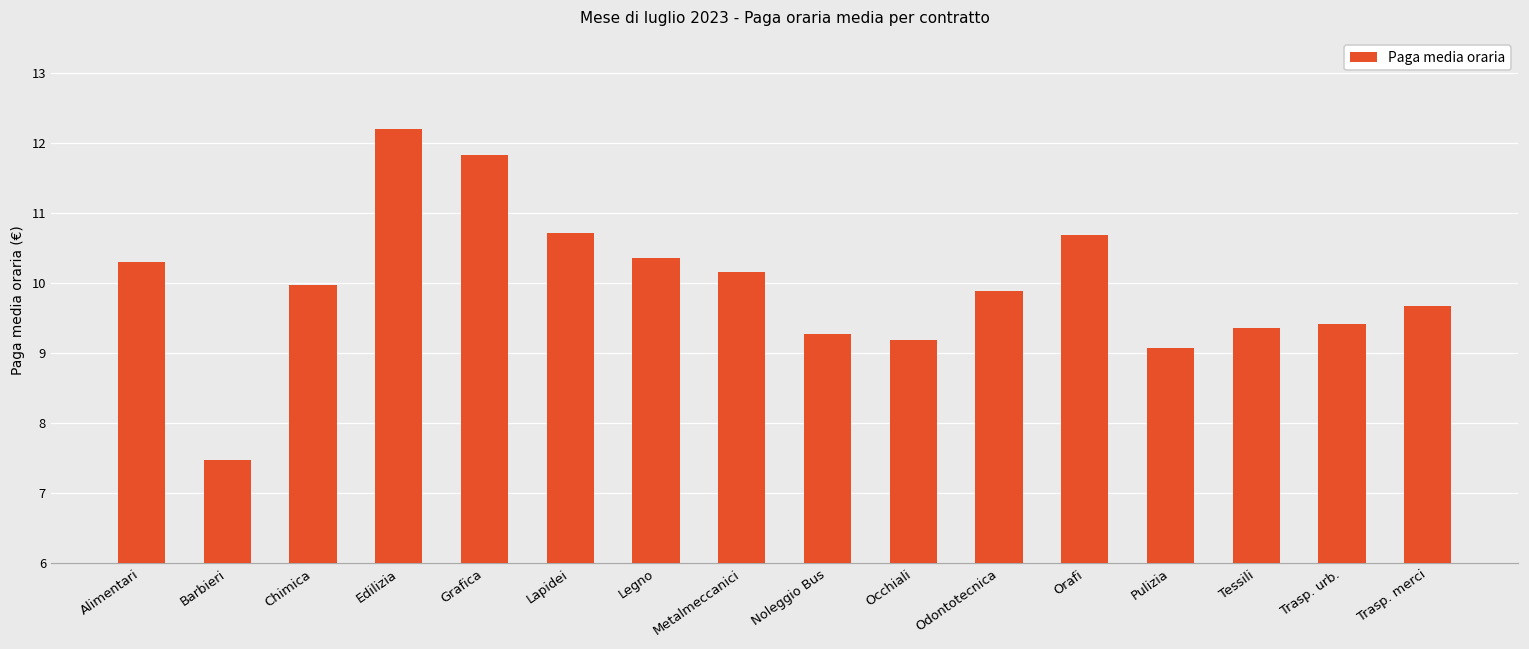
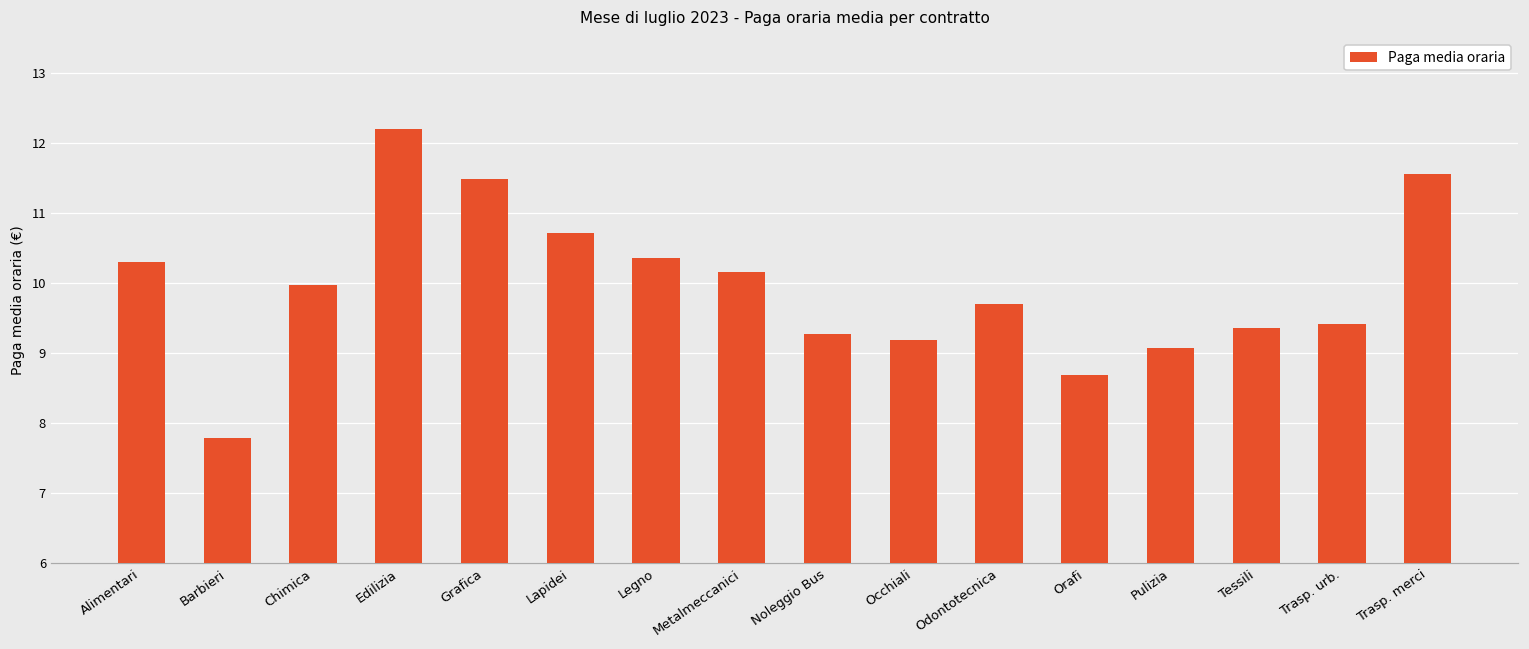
Barbieri: 7.5 -> 7.8
Grafica: 11.8 -> 11.5
Odontotecnica: 9.9 -> 9.7
Orafi: 10.7 -> 8.7
Trasp. merci: 9.7 -> 11.6
